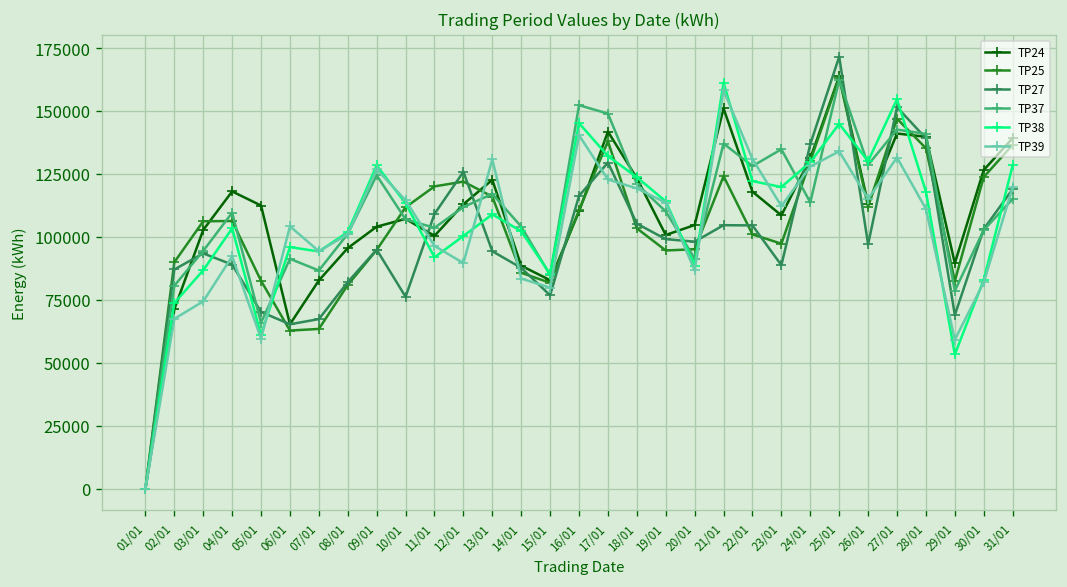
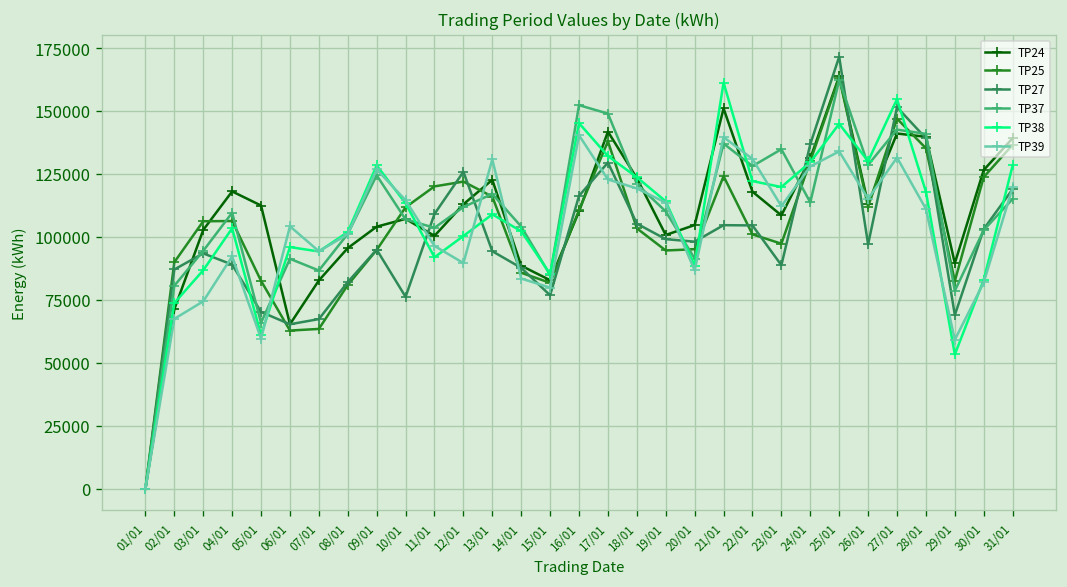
TP39, 21/01: 158000 -> 140000
